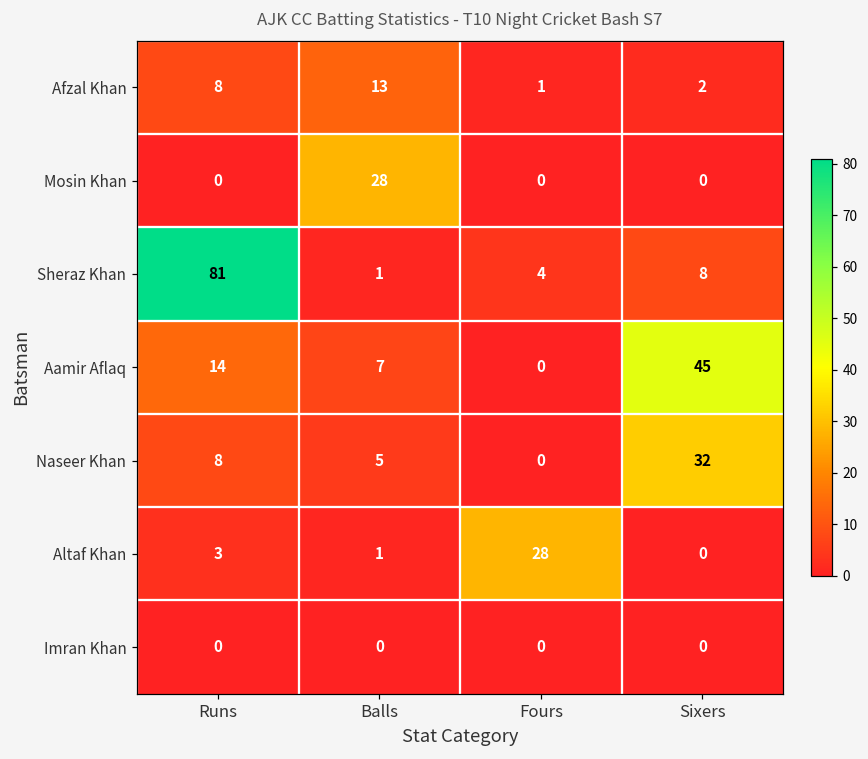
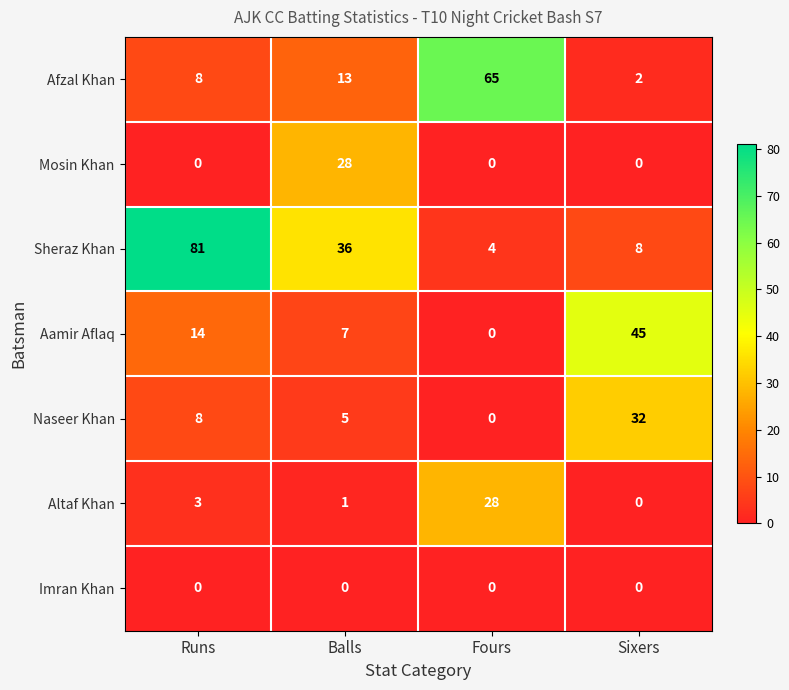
Afzal Khan, Fours: 1 -> 65
Sheraz Khan, Balls: 1 -> 36
